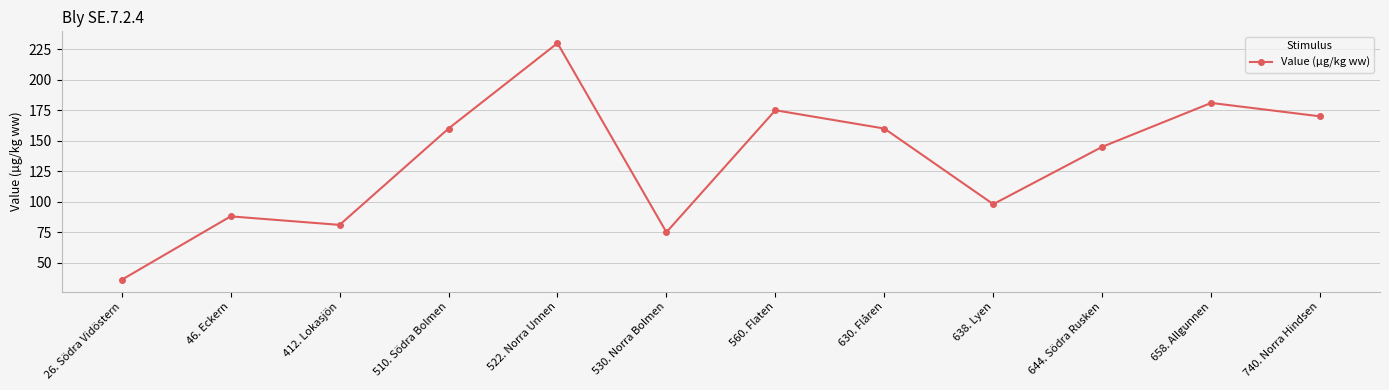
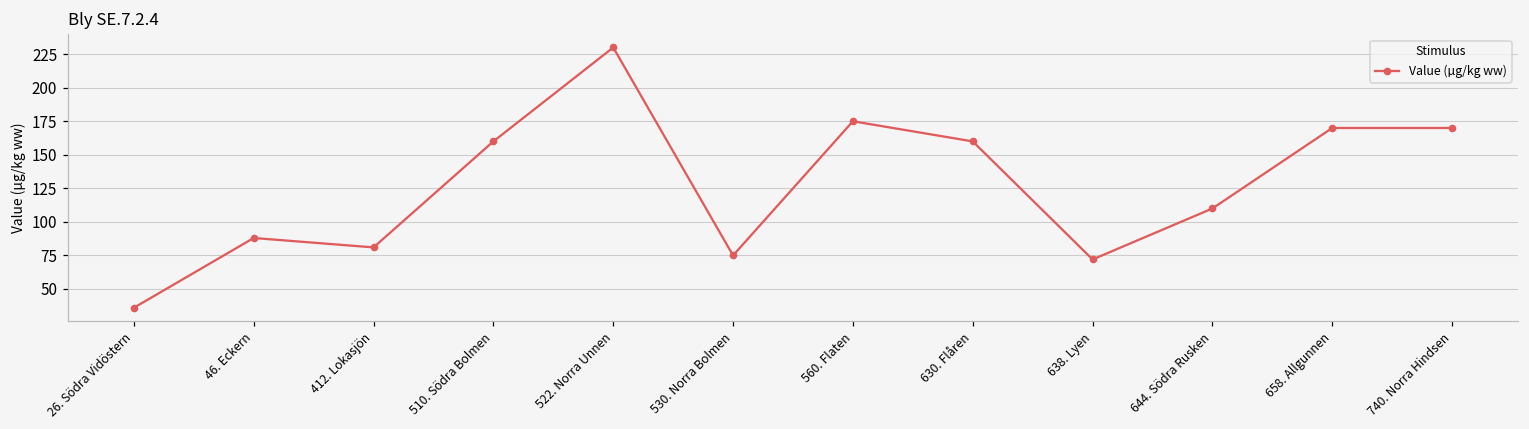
638. Lyen: 98 -> 72
644. Södra Rusken: 145 -> 110
658. Allgunnen: 181 -> 170
